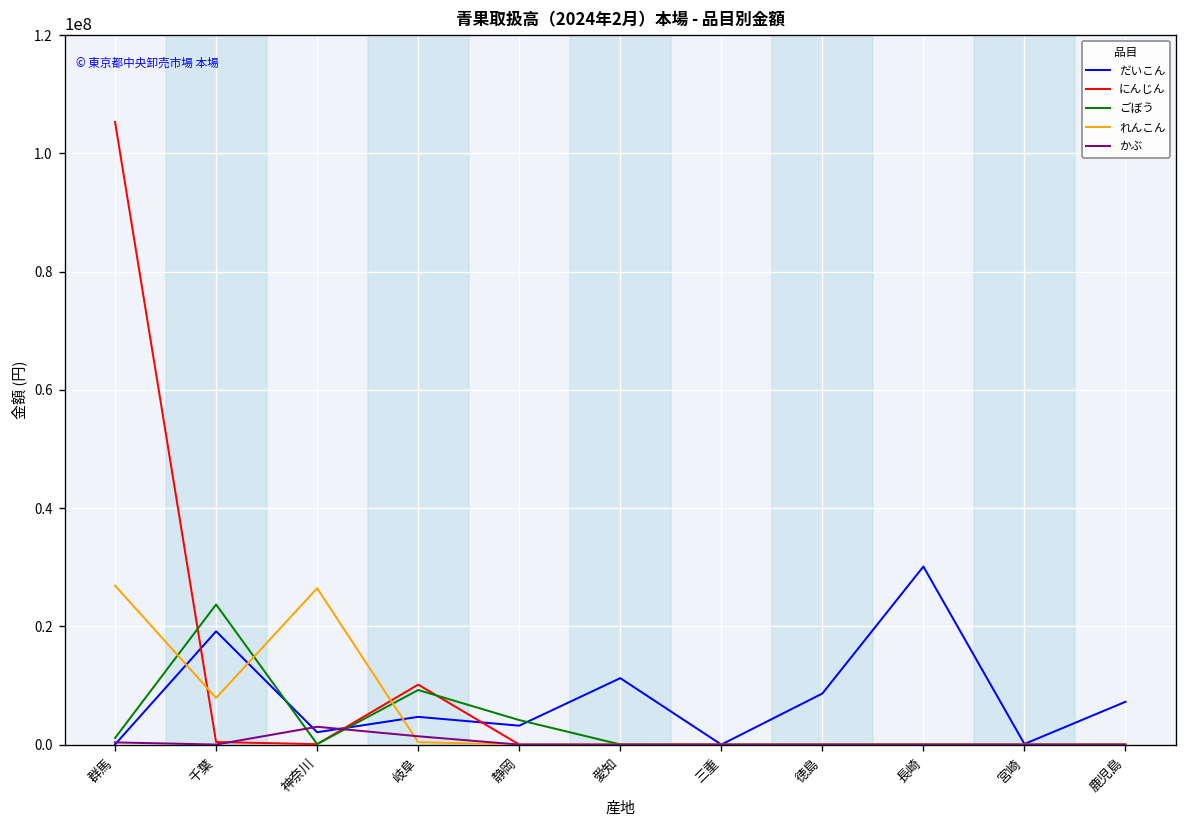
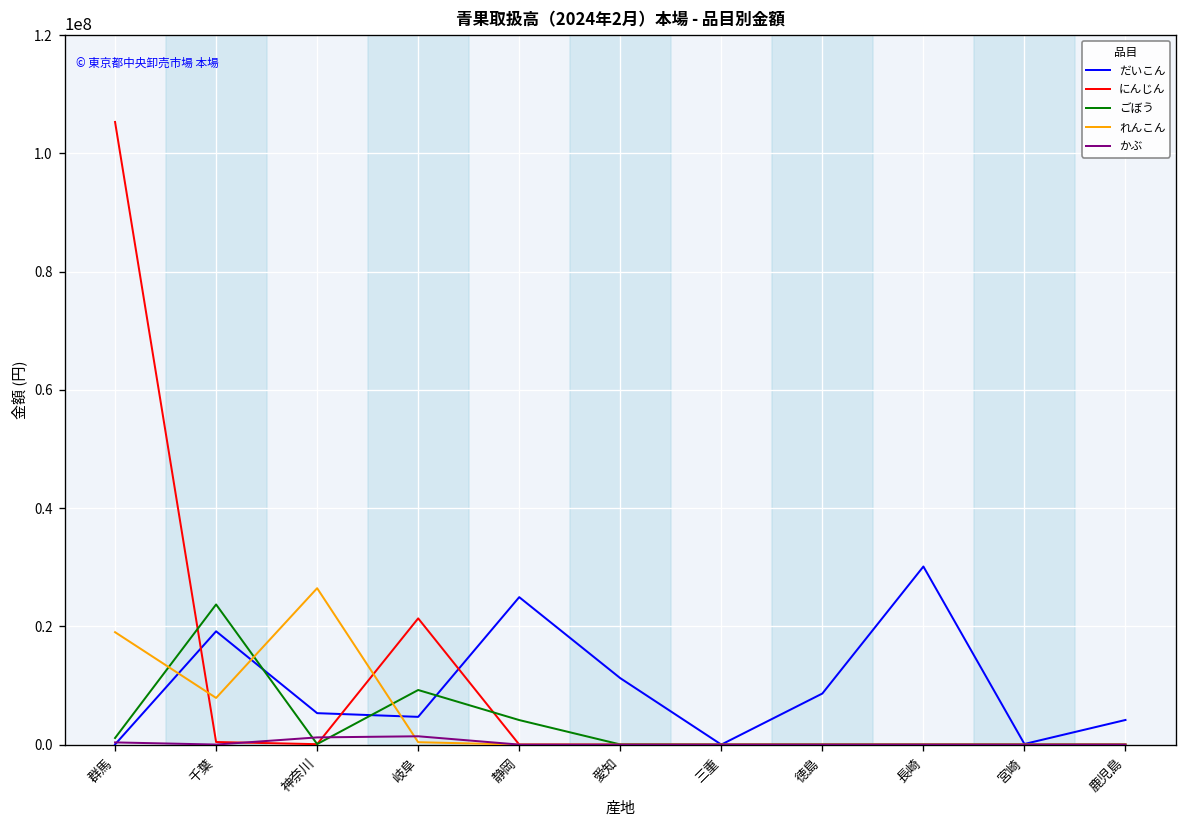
れんこん, 群馬: 27000000 -> 19000000
だいこん, 神奈川: 2000000 -> 5000000
かぶ, 神奈川: 3000000 -> 1000000
にんじん, 岐阜: 10000000 -> 21000000
だいこん, 静岡: 3000000 -> 25000000
だいこん, 鹿児島: 7000000 -> 4000000
